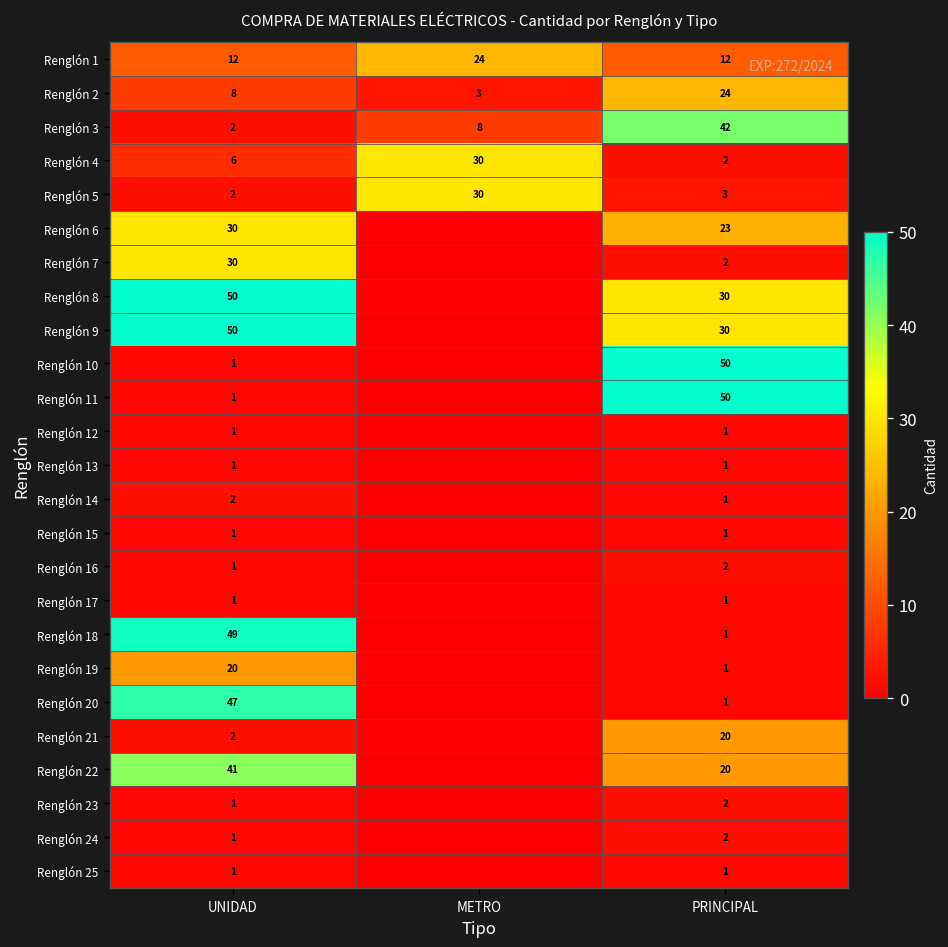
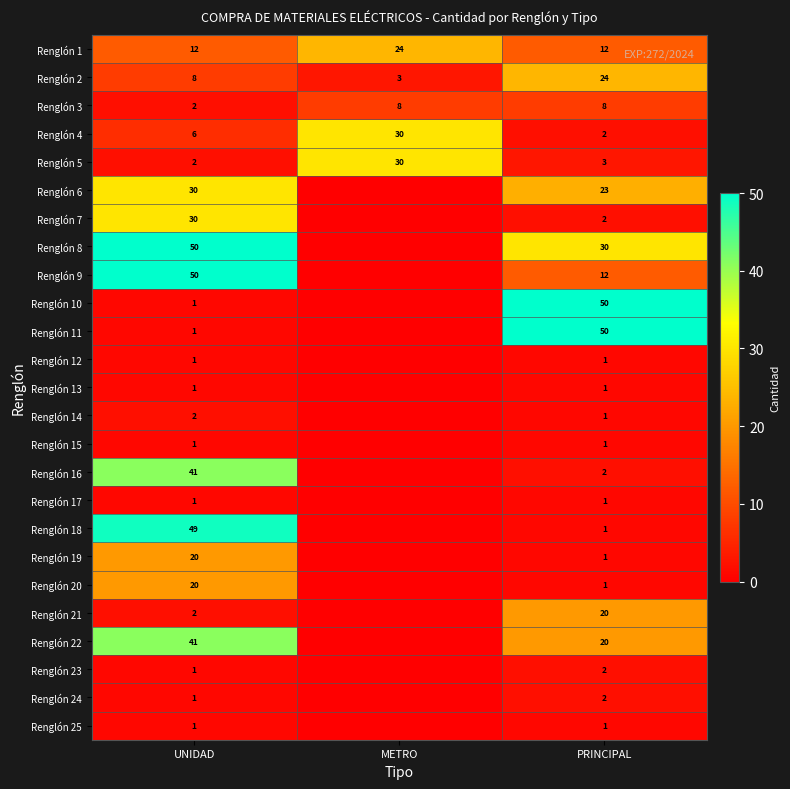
Renglón 3, PRINCIPAL: 42 -> 8
Renglón 9, PRINCIPAL: 30 -> 12
Renglón 16, UNIDAD: 1 -> 41
Renglón 20, UNIDAD: 47 -> 20
